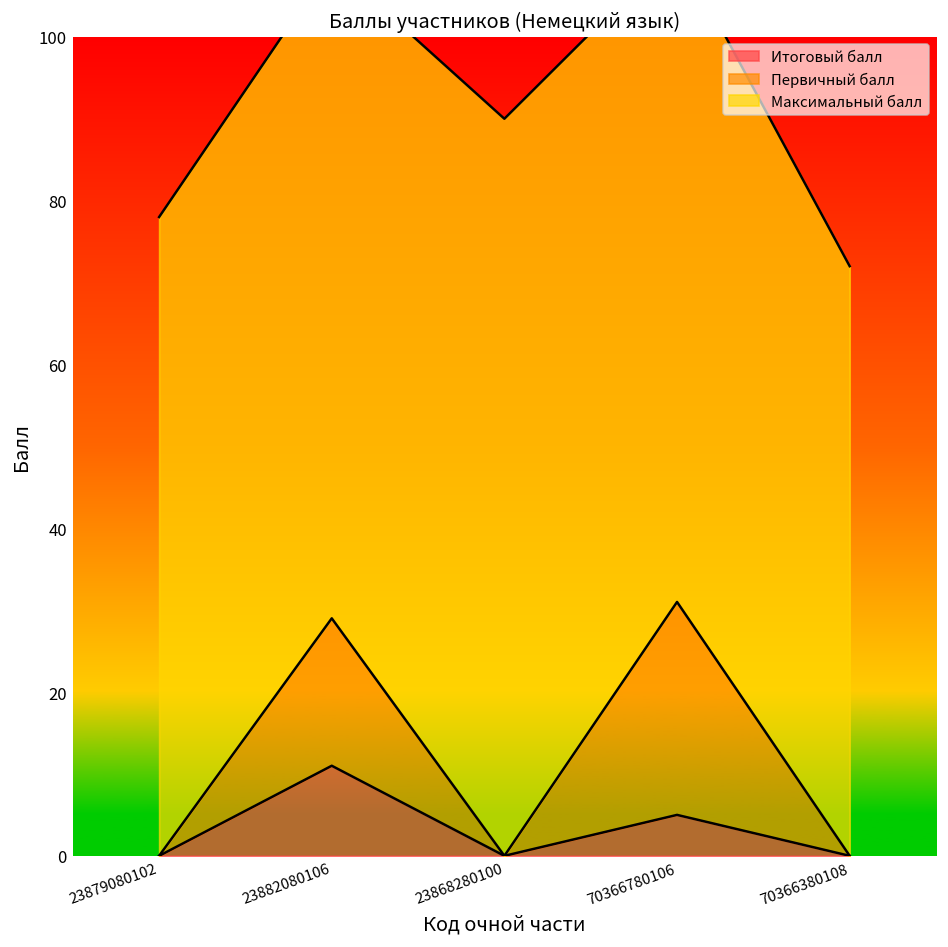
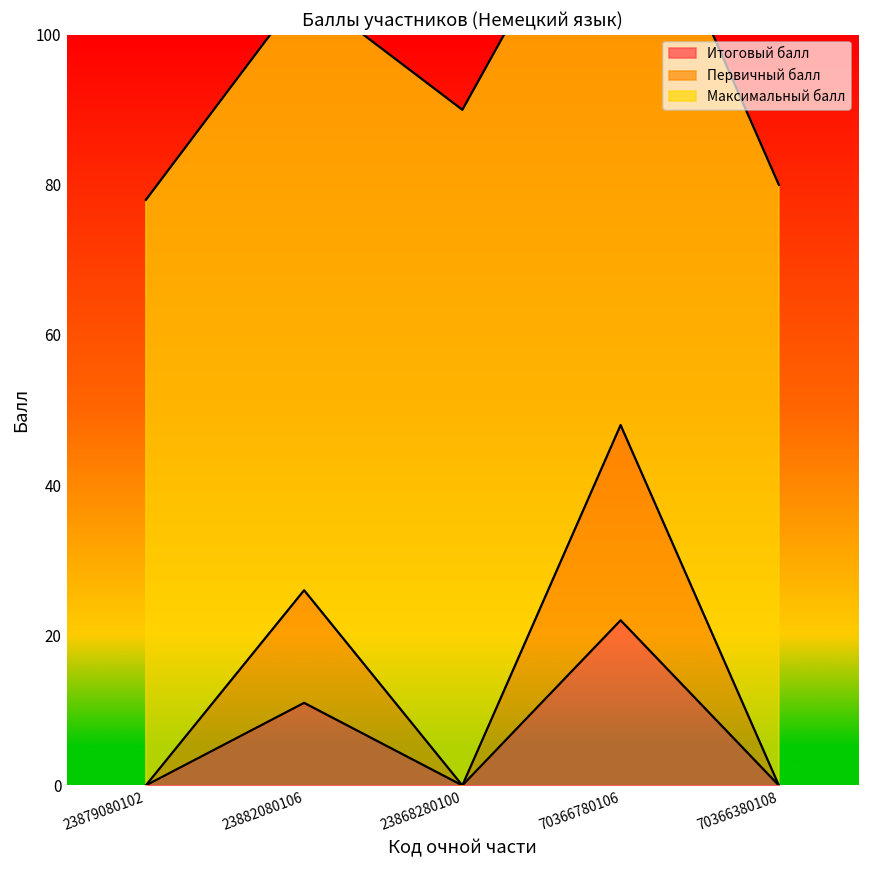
Первичный балл, 23882080106: 18 -> 15
Итоговый балл, 70366780106: 5 -> 22
Максимальный балл, 70366380108: 72 -> 80
